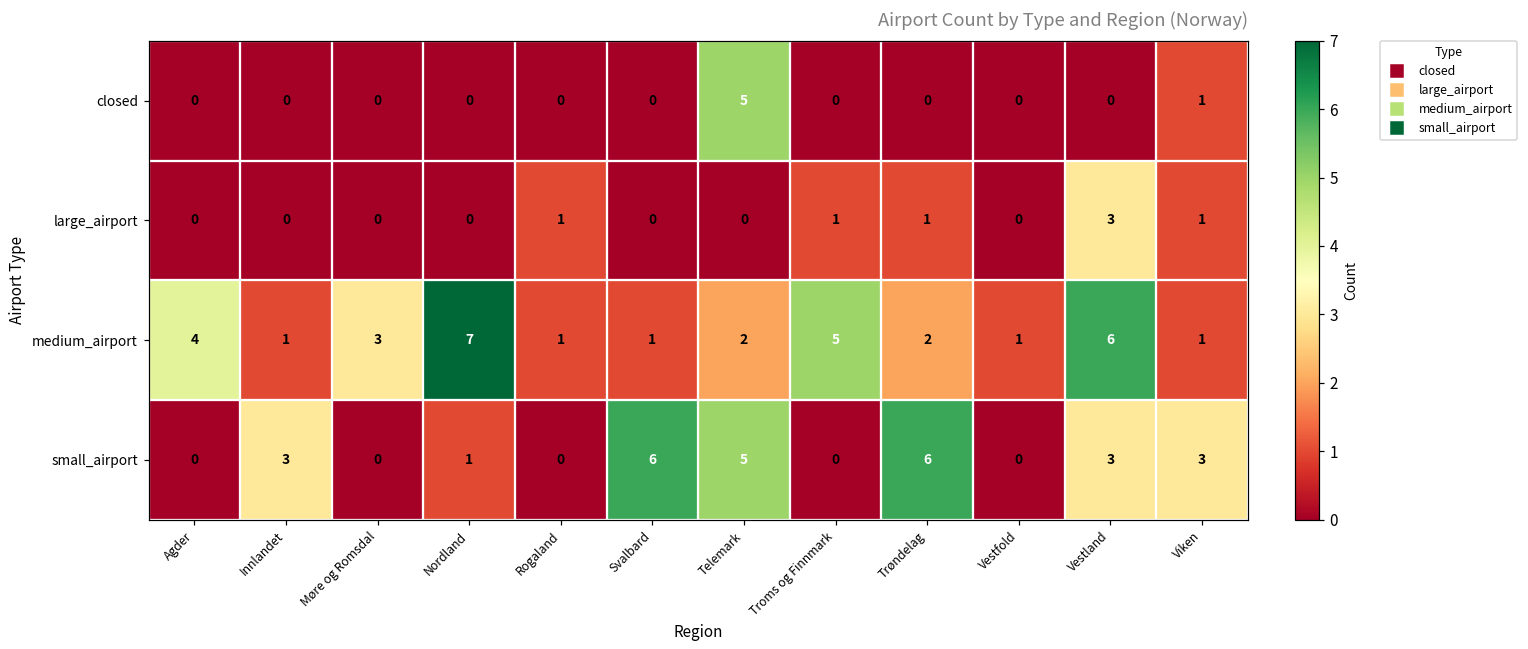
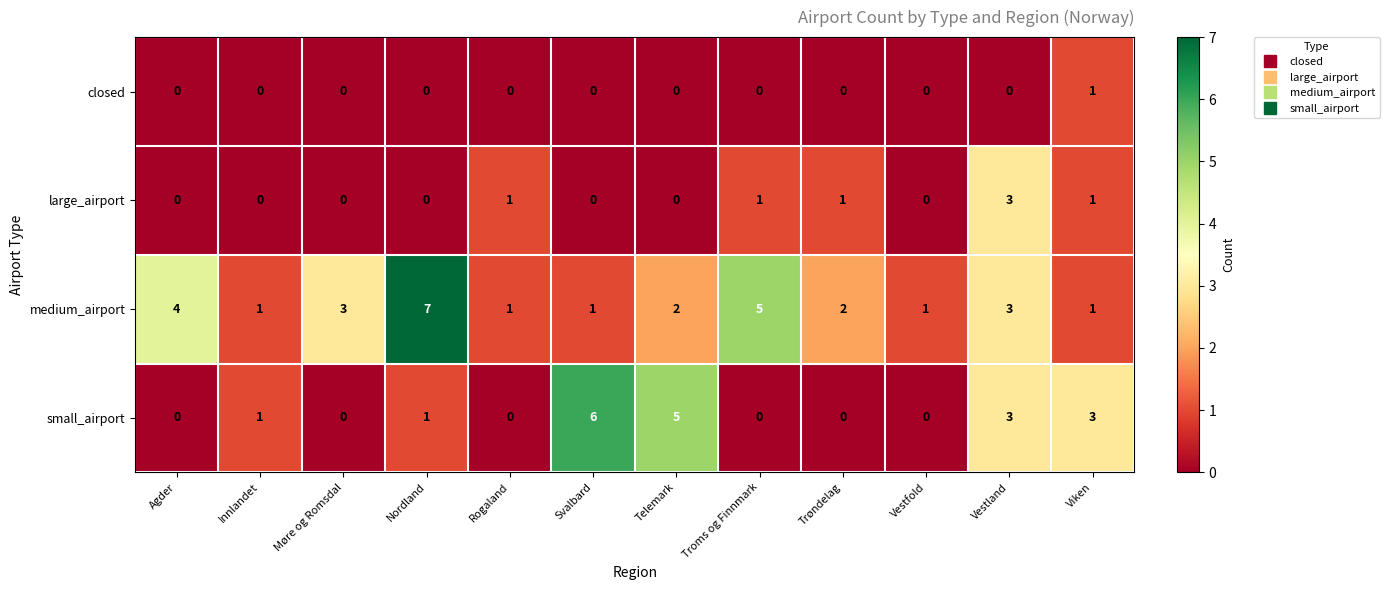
closed, Telemark: 5 -> 0
medium_airport, Vestland: 6 -> 3
small_airport, Innlandet: 3 -> 1
small_airport, Trøndelag: 6 -> 0
